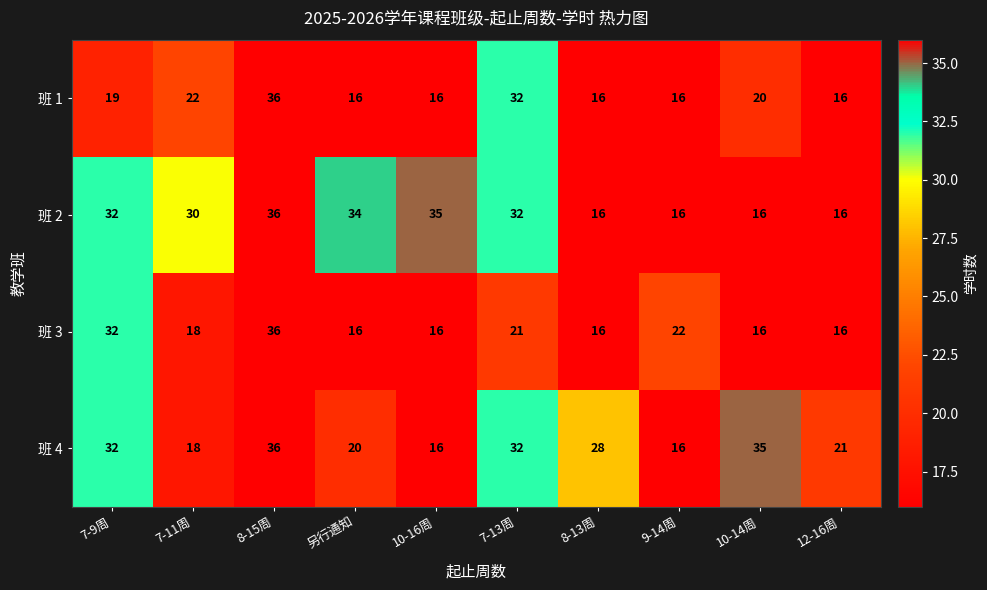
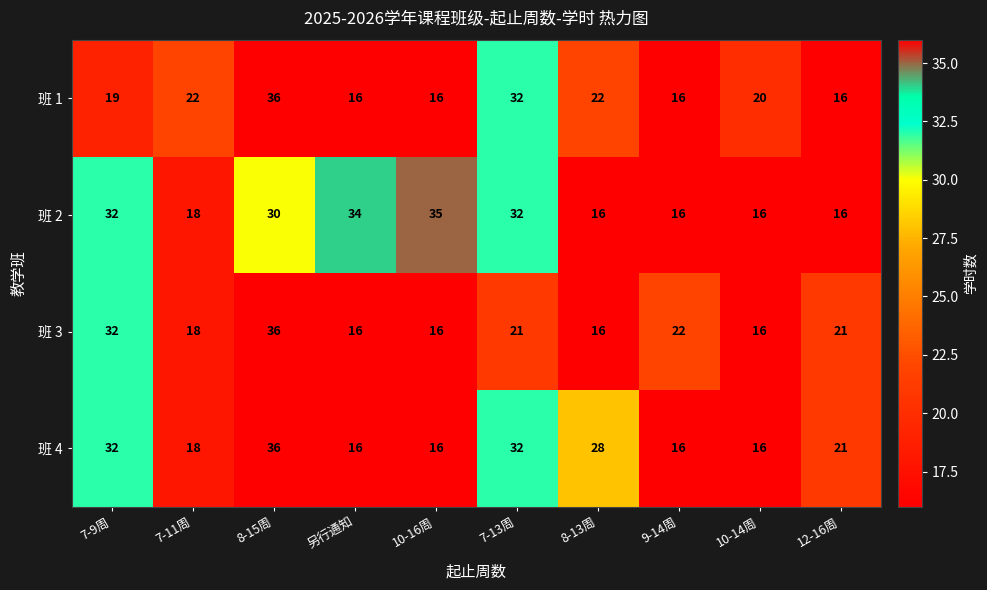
班 1, 8-13周: 16 -> 22
班 2, 7-11周: 30 -> 18
班 2, 8-15周: 36 -> 30
班 3, 12-16周: 16 -> 21
班 4, 另行通知: 20 -> 16
班 4, 10-14周: 35 -> 16
